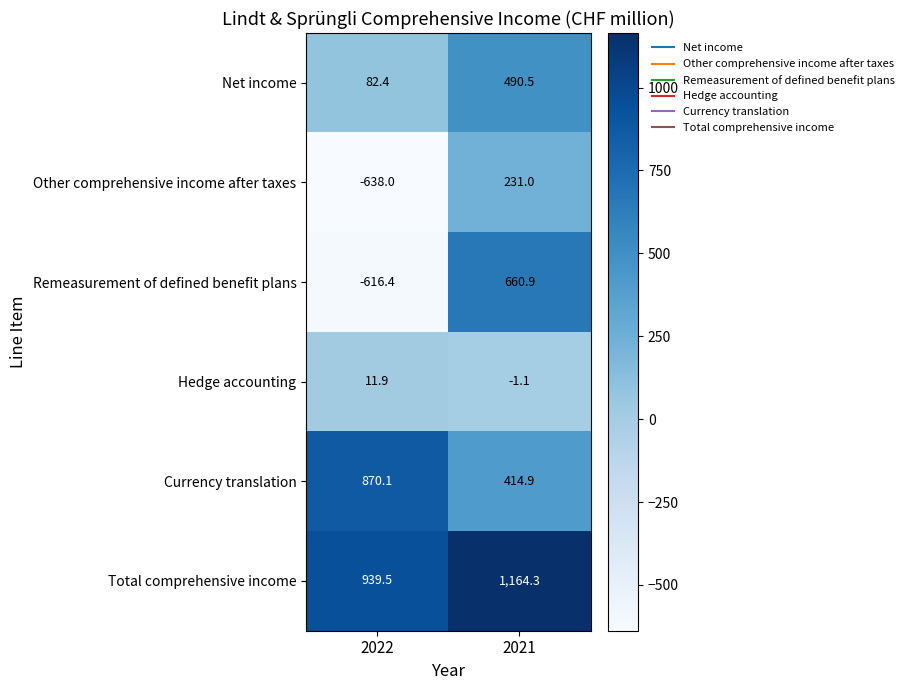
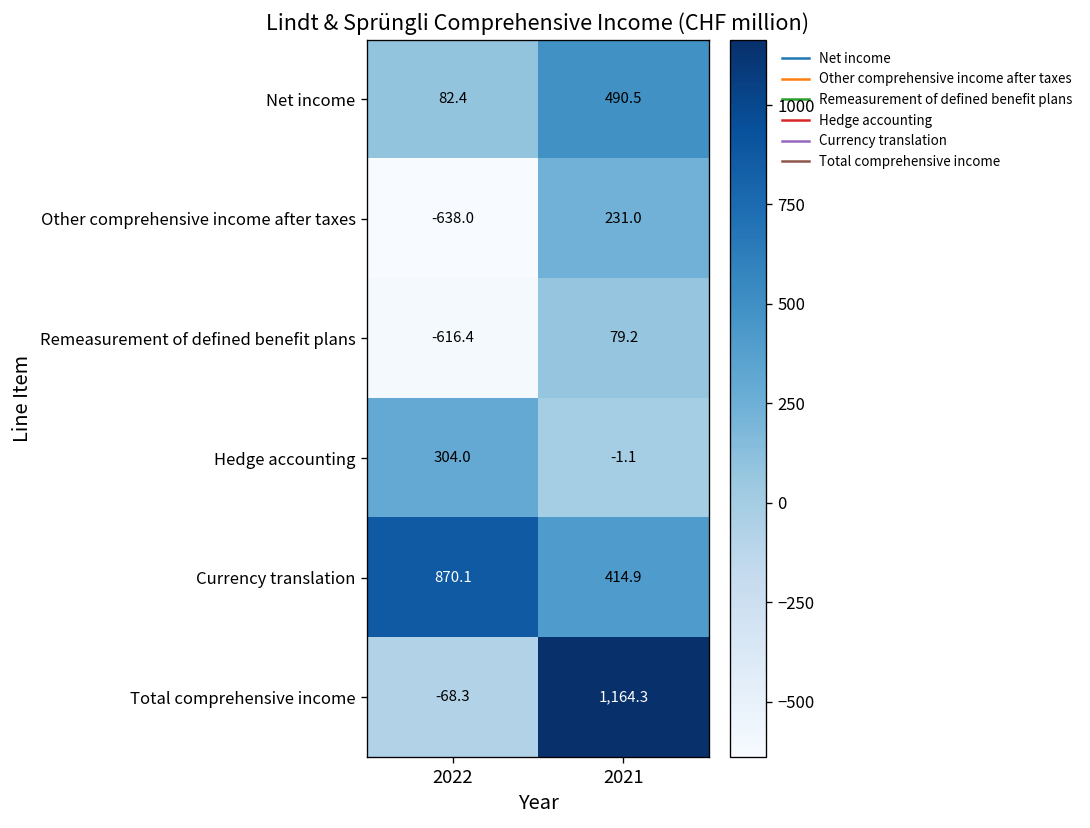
Remeasurement of defined benefit plans, 2021: 660.9 -> 79.2
Hedge accounting, 2022: 11.9 -> 304.0
Total comprehensive income, 2022: 939.5 -> -68.3
